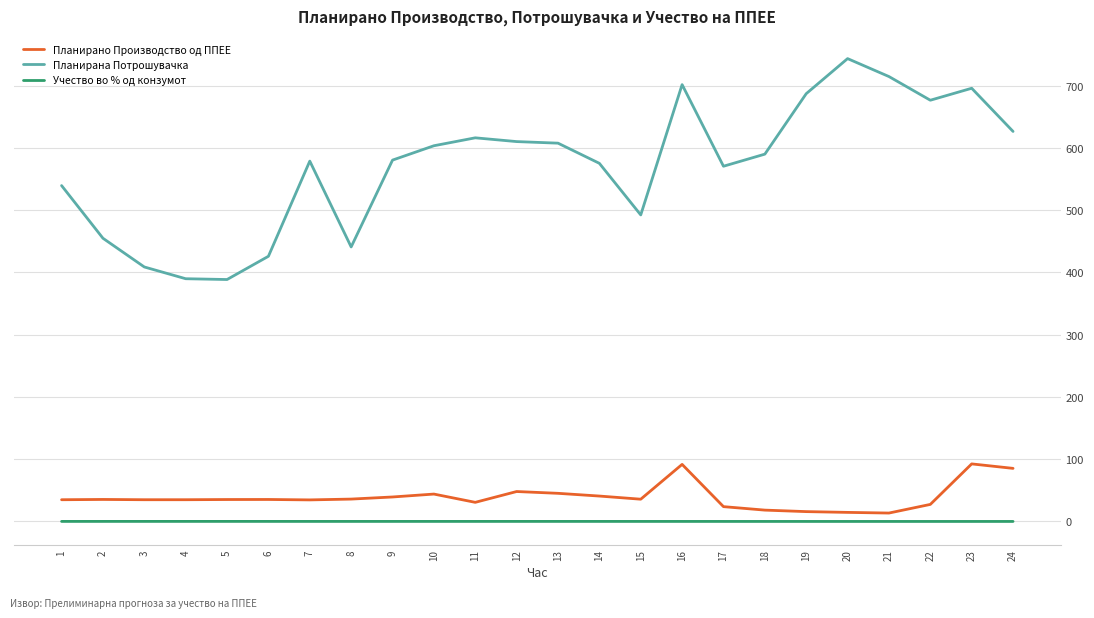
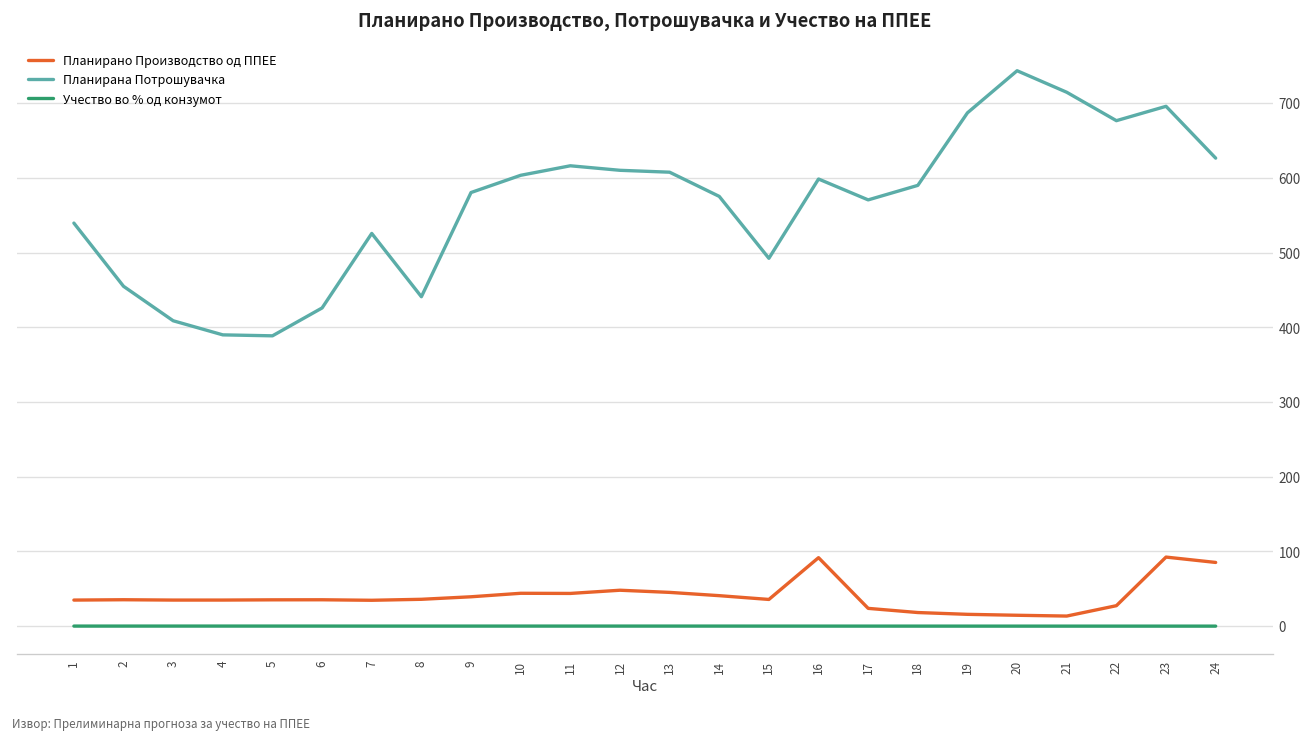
Планирана Потрошувачка, 7: 580 -> 530
Планирано Производство од ППЕЕ, 11: 30 -> 40
Планирана Потрошувачка, 16: 700 -> 600
